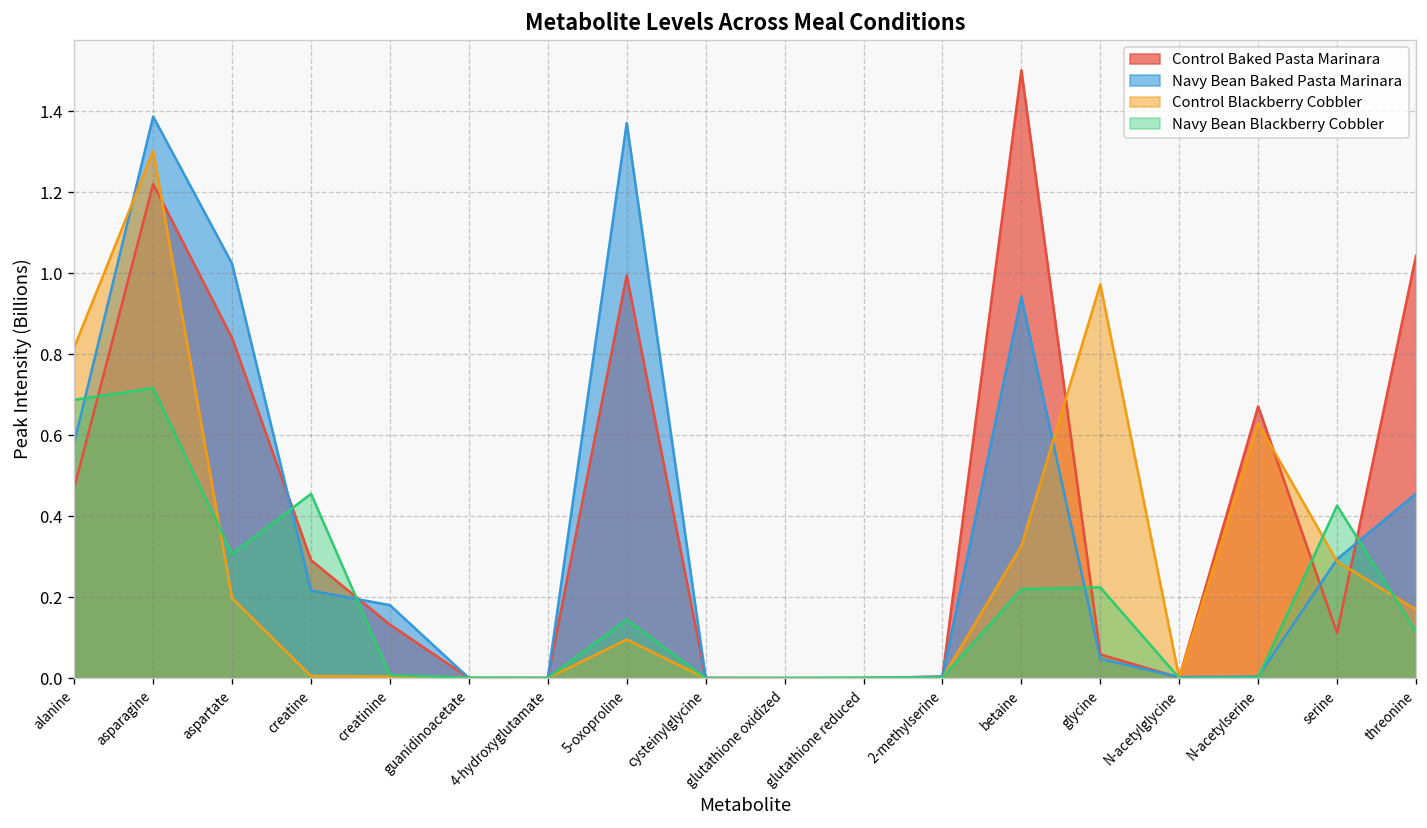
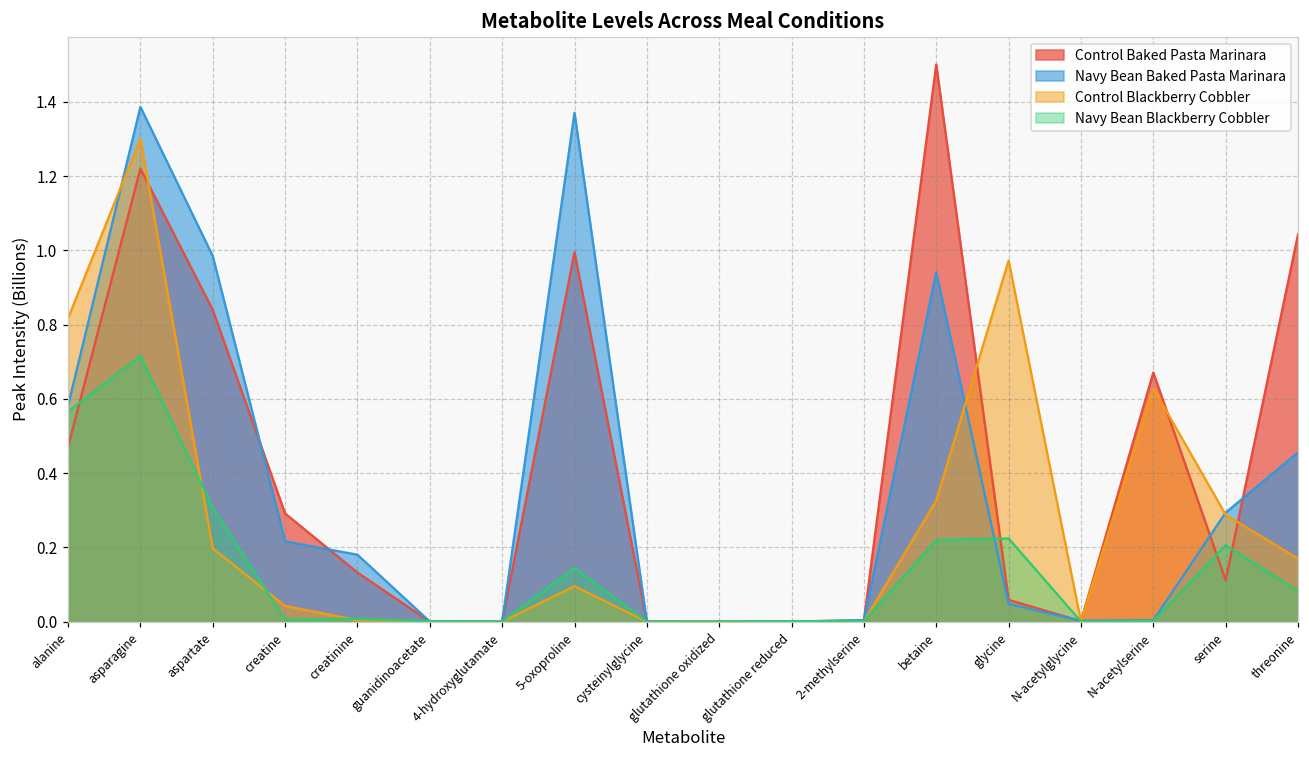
Navy Bean Blackberry Cobbler, alanine: 0.69 -> 0.57
Navy Bean Baked Pasta Marinara, aspartate: 1.02 -> 0.98
Control Blackberry Cobbler, creatine: 0.01 -> 0.04
Navy Bean Blackberry Cobbler, creatine: 0.46 -> 0.01
Navy Bean Blackberry Cobbler, serine: 0.43 -> 0.21
Navy Bean Blackberry Cobbler, threonine: 0.12 -> 0.08
